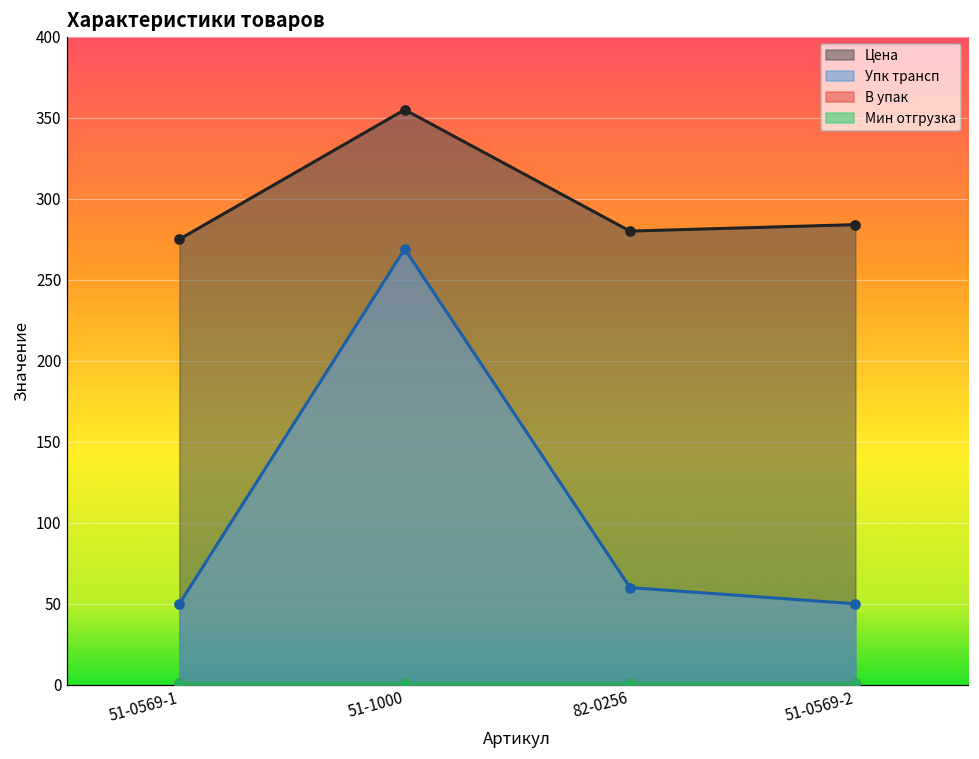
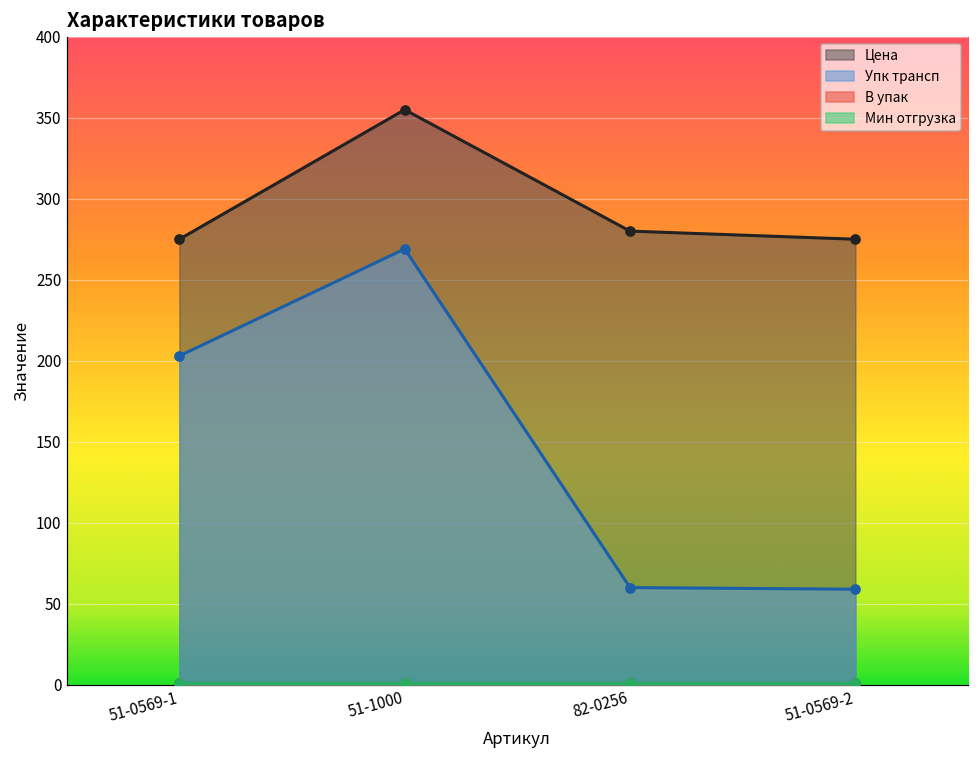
Упк трансп, 51-0569-1: 50 -> 203
Цена, 51-0569-2: 284 -> 275
Упк трансп, 51-0569-2: 50 -> 59
